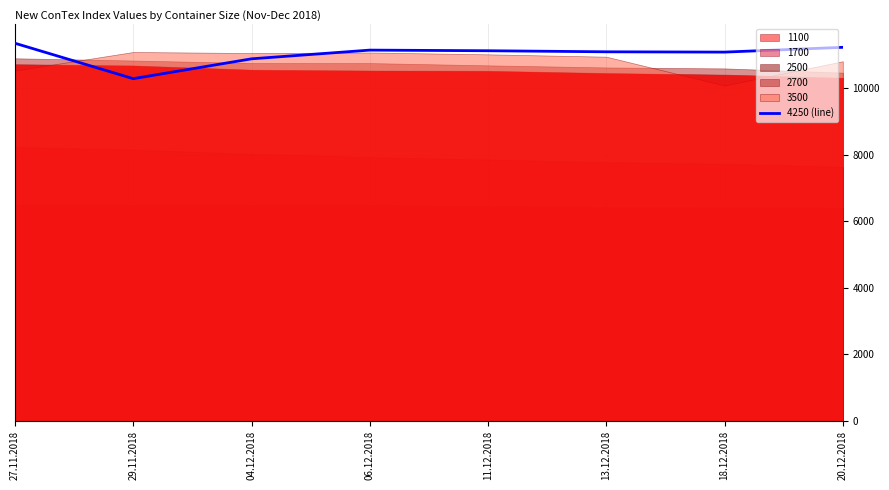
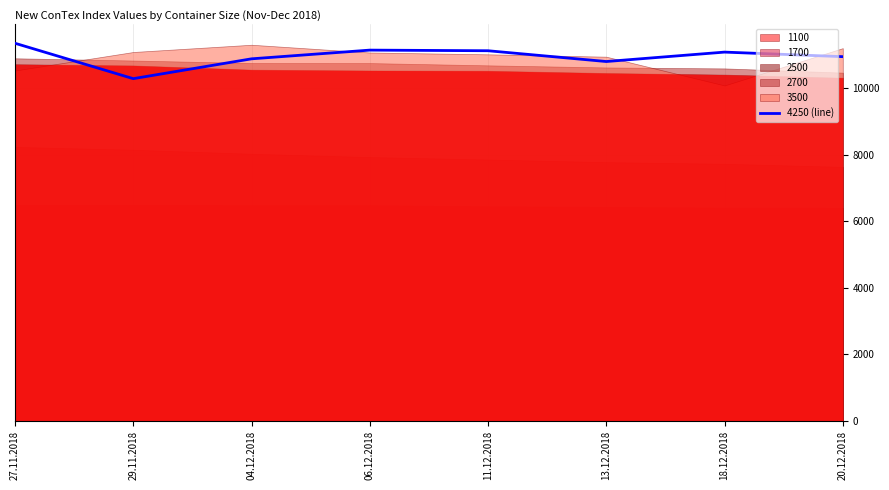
3500, 04.12.2018: 11100 -> 11300
4250 (line), 13.12.2018: 11100 -> 10800
4250 (line), 20.12.2018: 11200 -> 11000
3500, 20.12.2018: 10800 -> 11200
